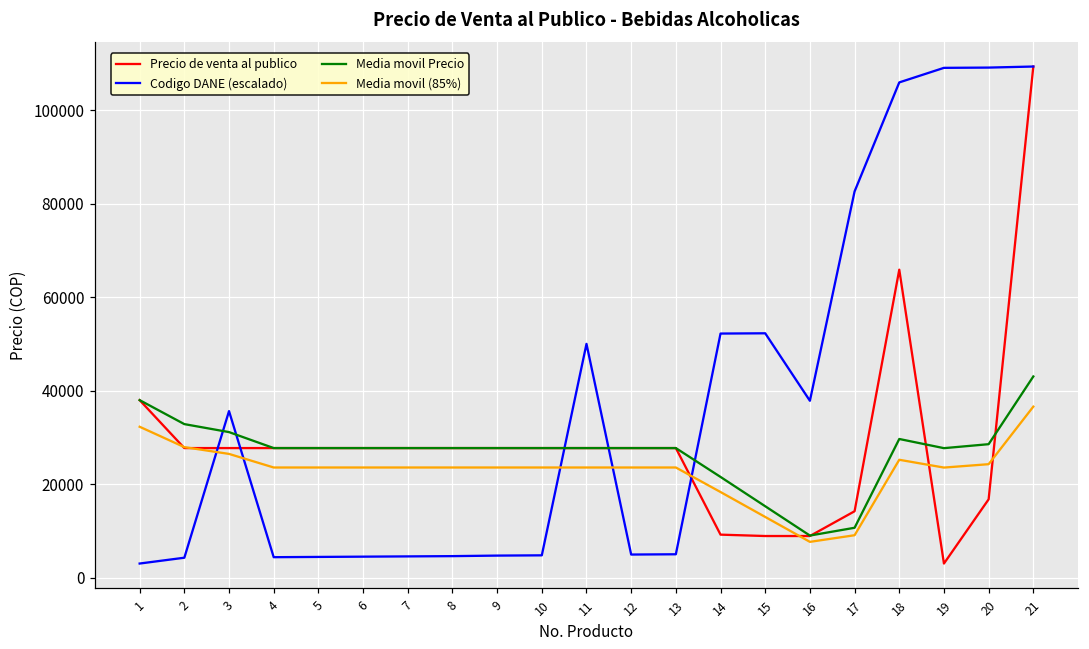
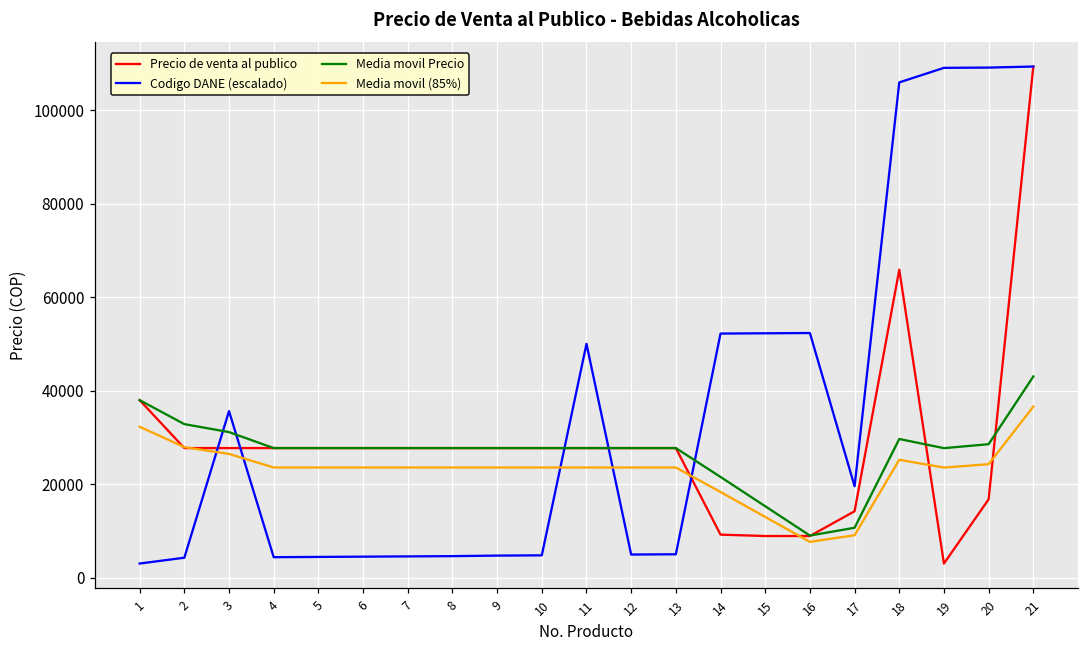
Codigo DANE (escalado), 16: 38000 -> 52000
Codigo DANE (escalado), 17: 83000 -> 20000
